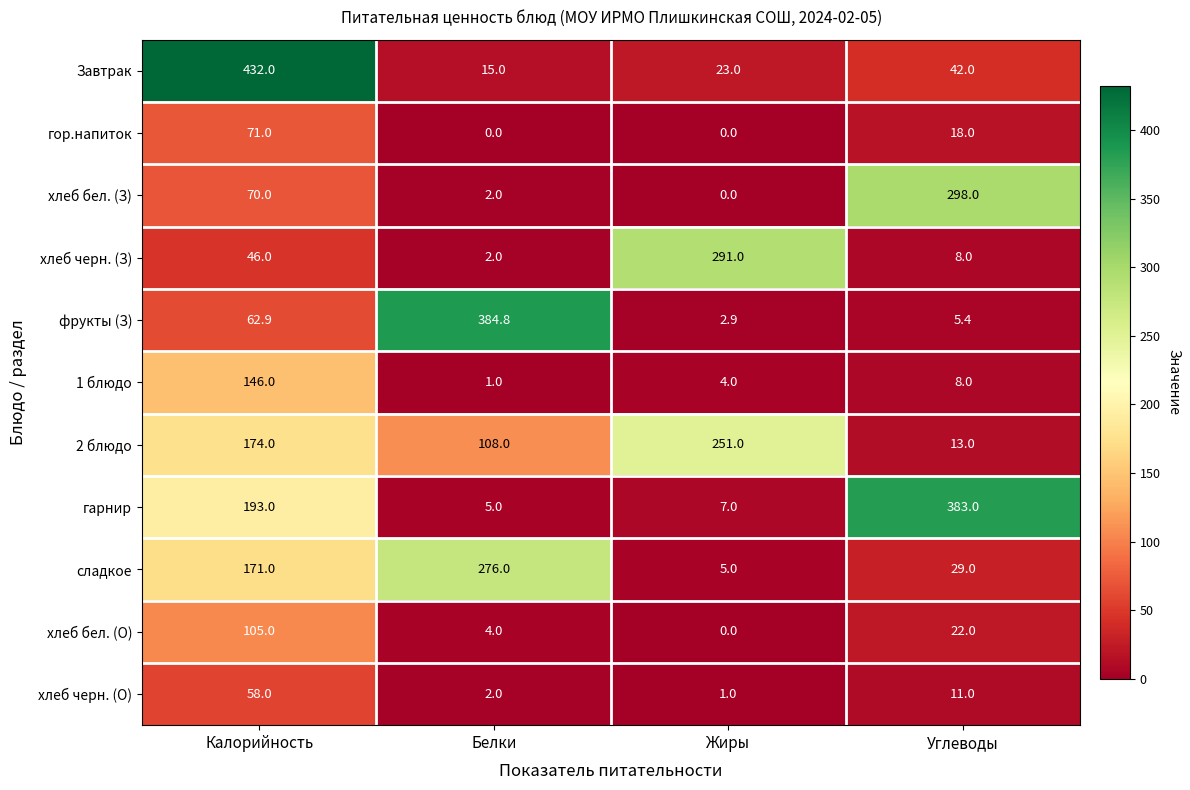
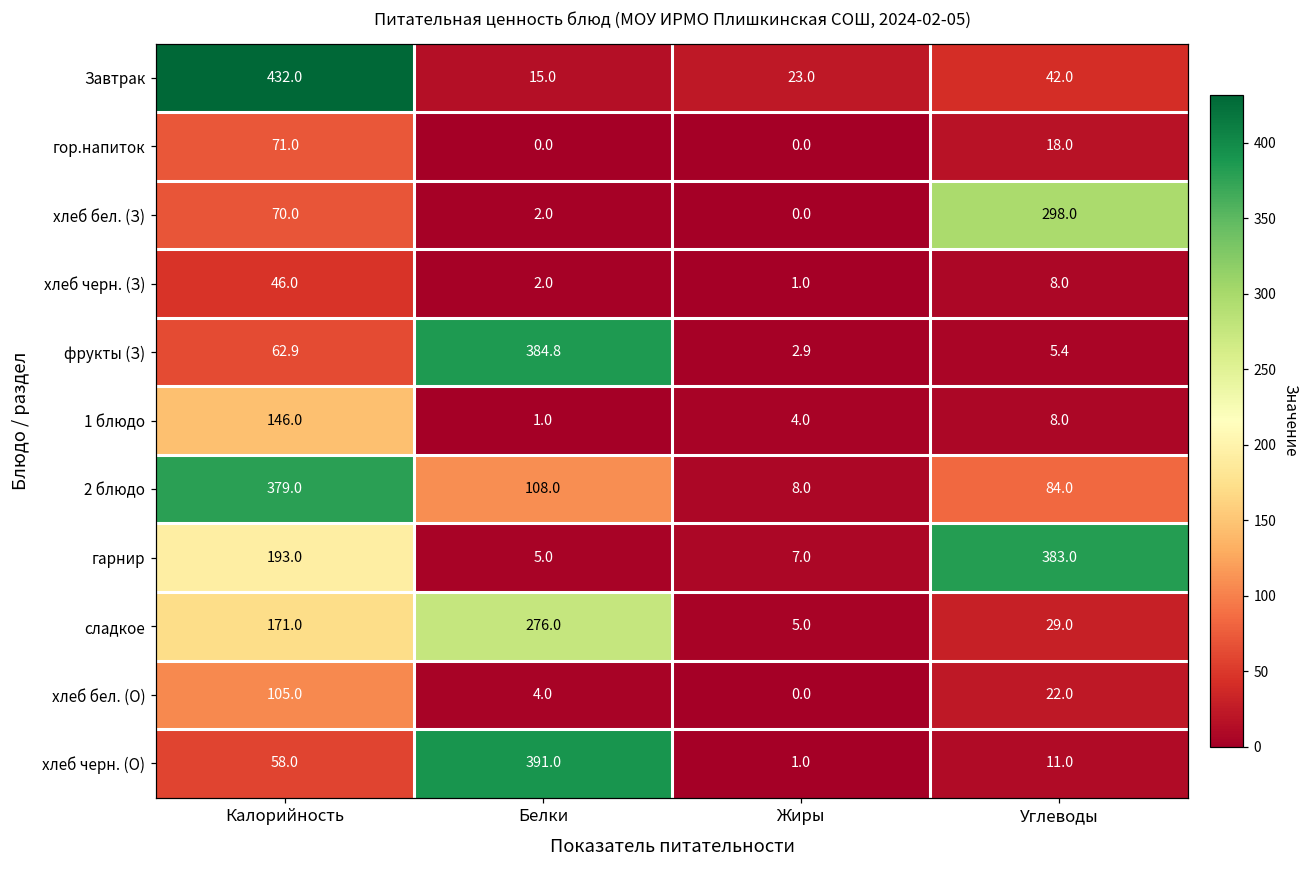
хлеб черн. (З), Жиры: 291.0 -> 1.0
2 блюдо, Калорийность: 174.0 -> 379.0
2 блюдо, Жиры: 251.0 -> 8.0
2 блюдо, Углеводы: 13.0 -> 84.0
хлеб черн. (О), Белки: 2.0 -> 391.0
